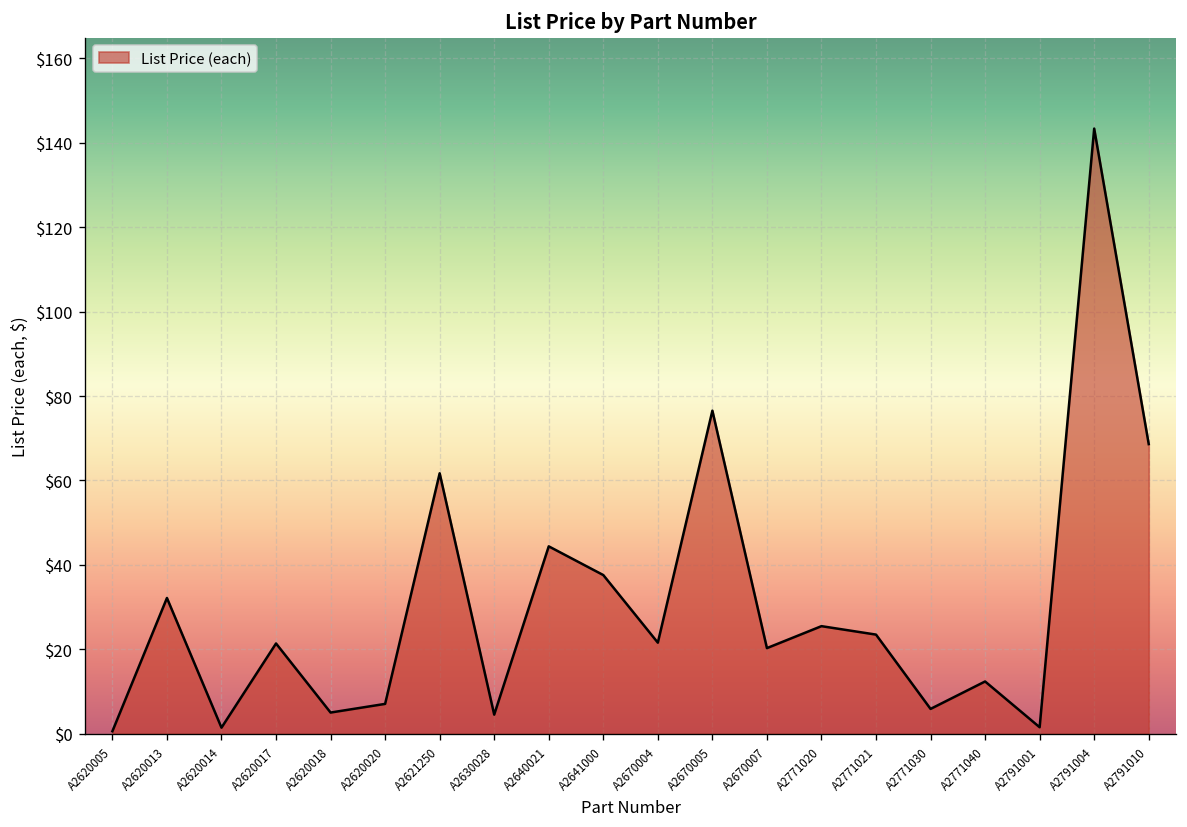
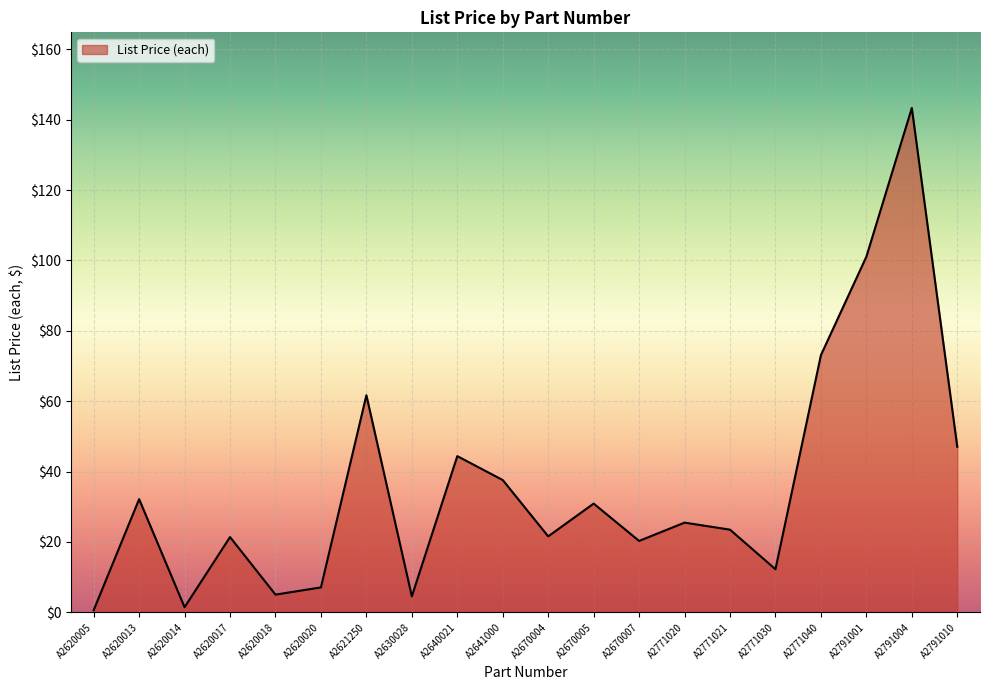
A2670005: $77 -> $31
A2771030: $6 -> $12
A2771040: $12 -> $73
A2791001: $2 -> $101
A2791010: $69 -> $47
